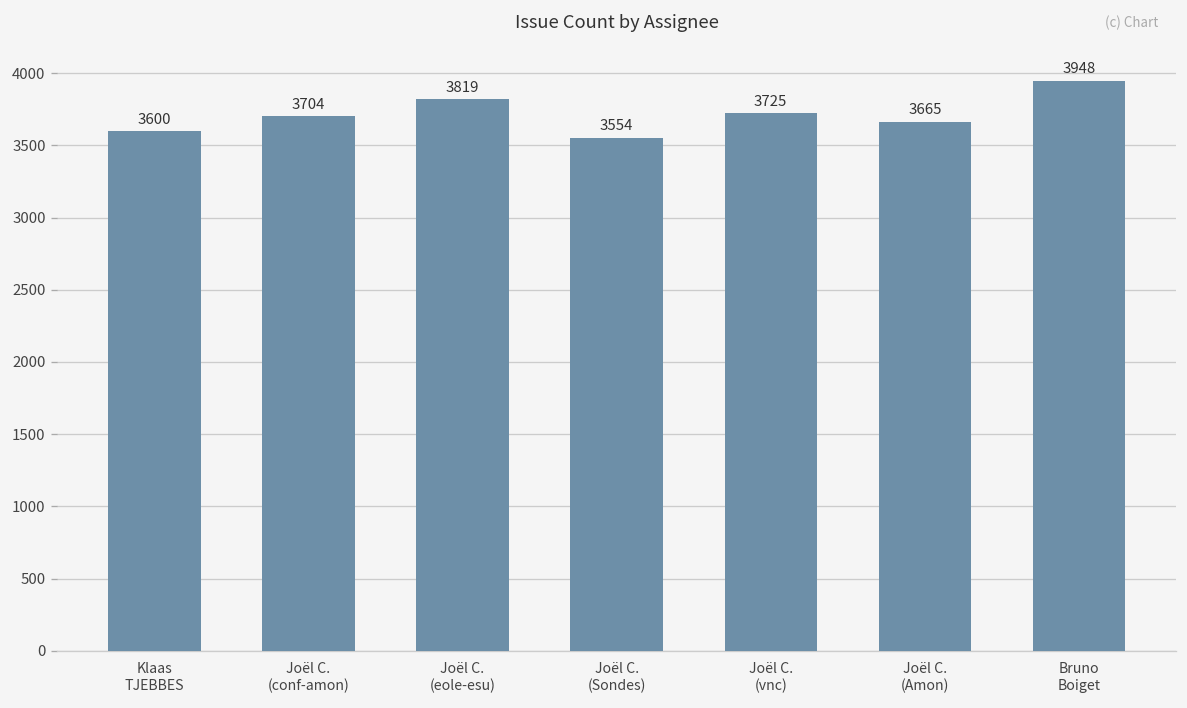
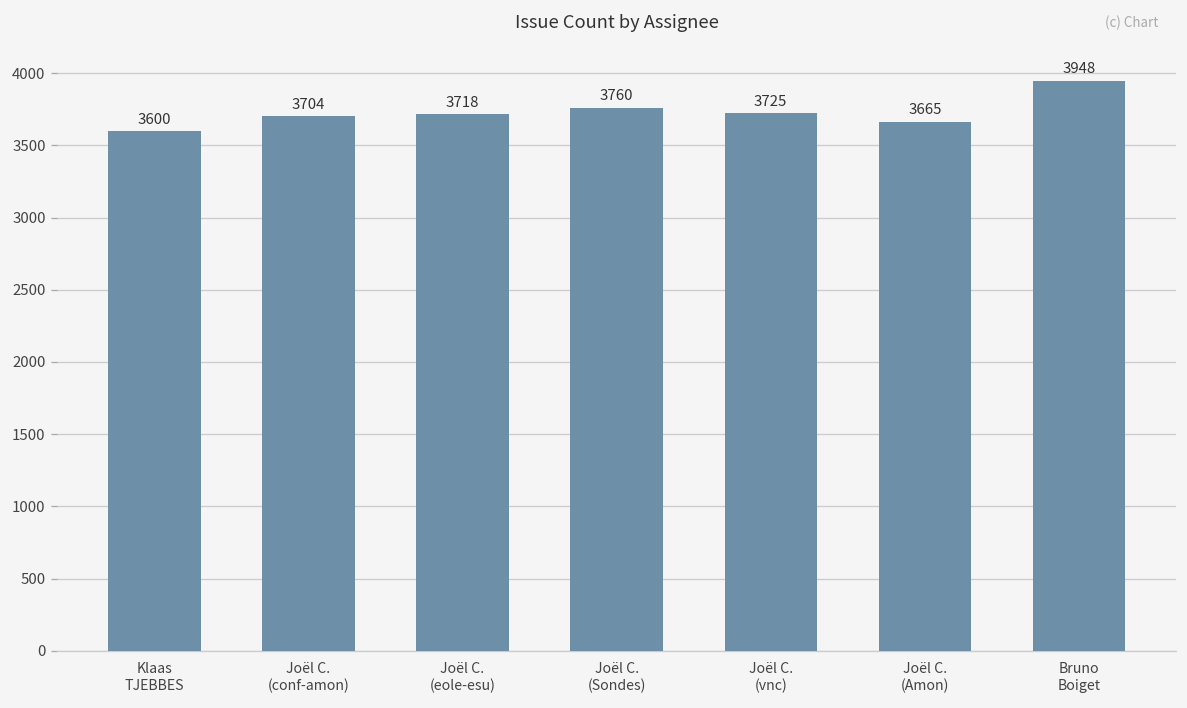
Joël C. (eole-esu): 3819 -> 3718
Joël C. (Sondes): 3554 -> 3760
